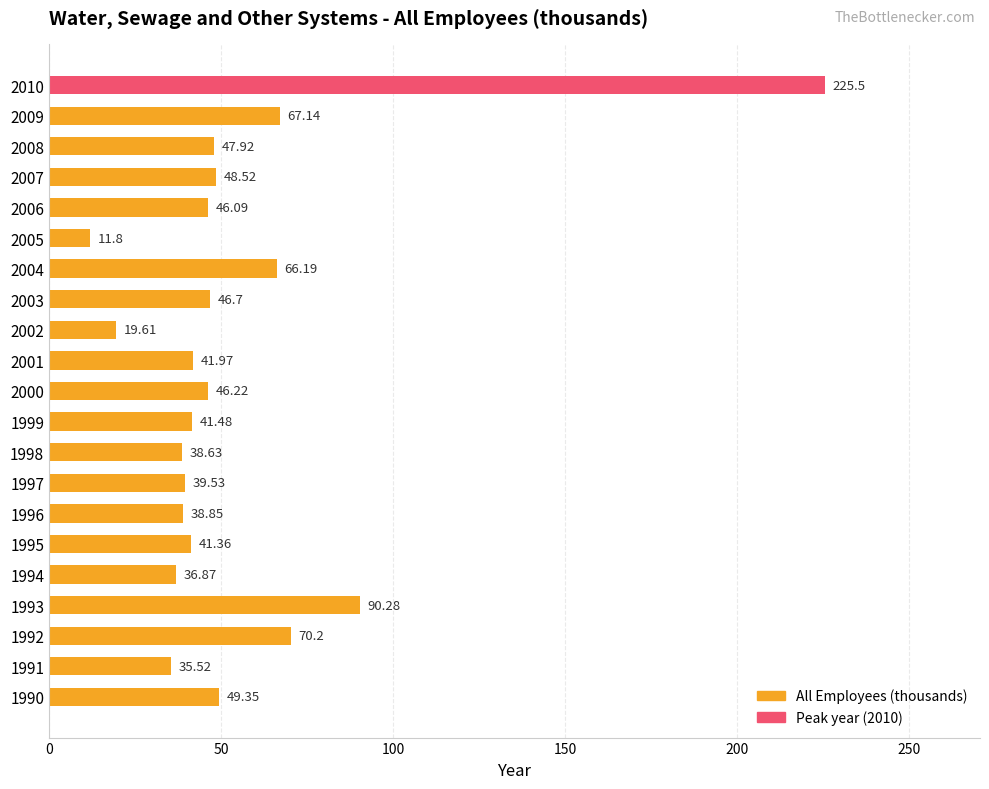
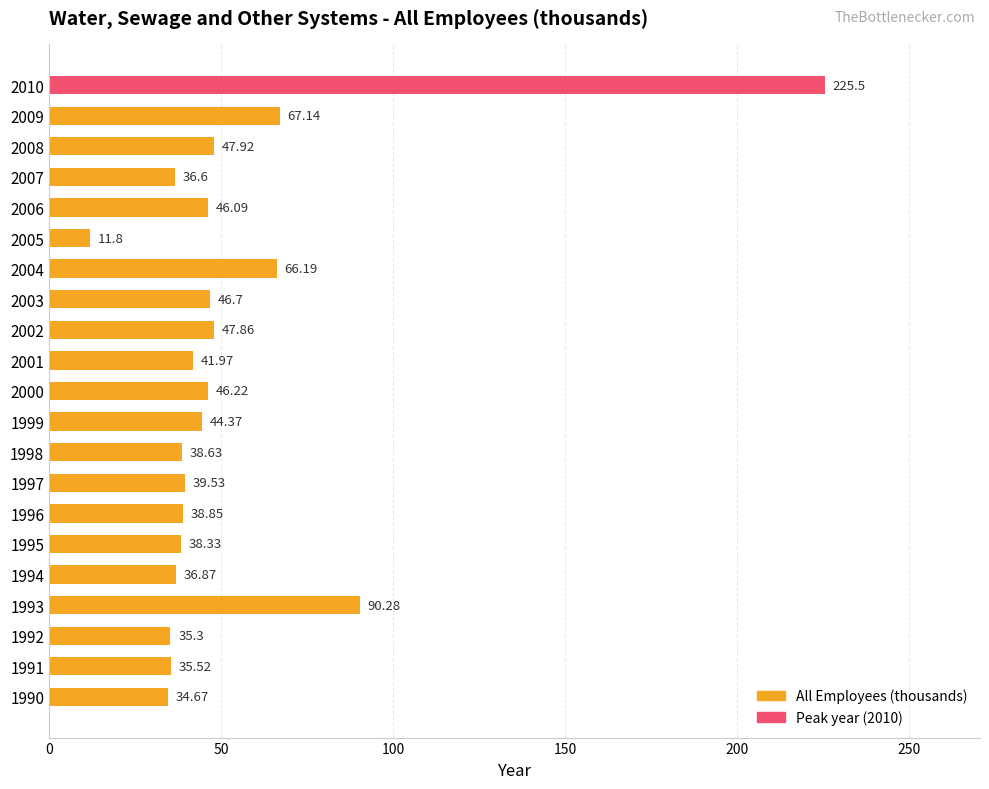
2007: 48.52 -> 36.6
2002: 19.61 -> 47.86
1999: 41.48 -> 44.37
1995: 41.36 -> 38.33
1992: 70.2 -> 35.3
1990: 49.35 -> 34.67
